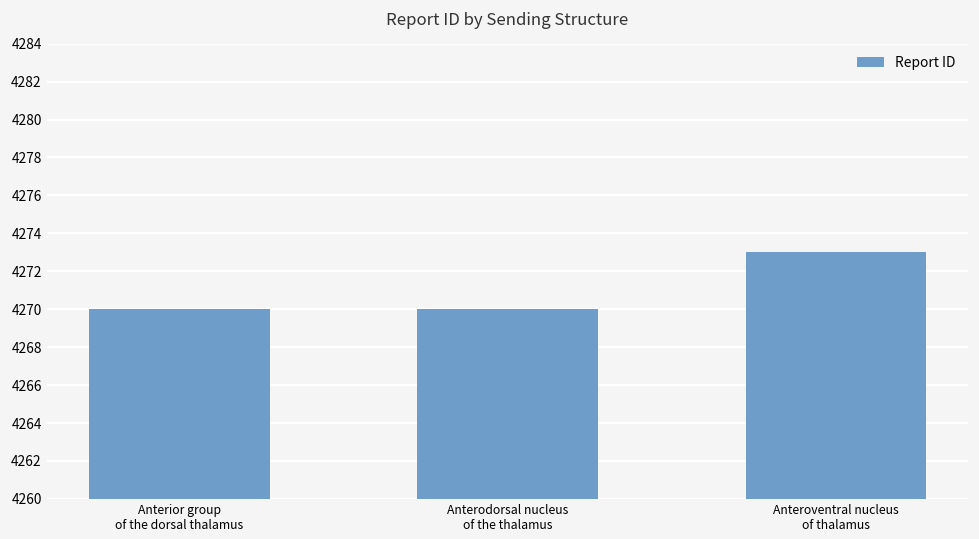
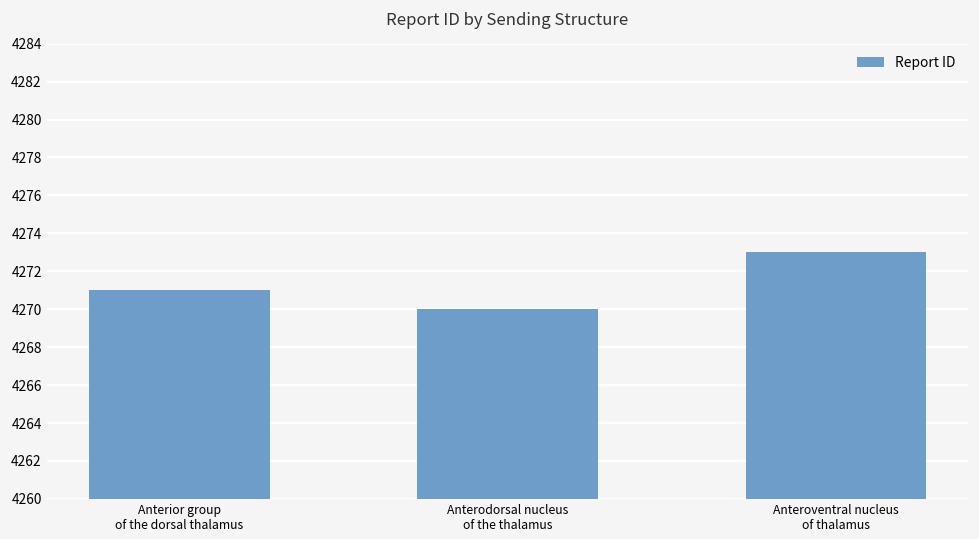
Anterior group of the dorsal thalamus: 4270 -> 4271
